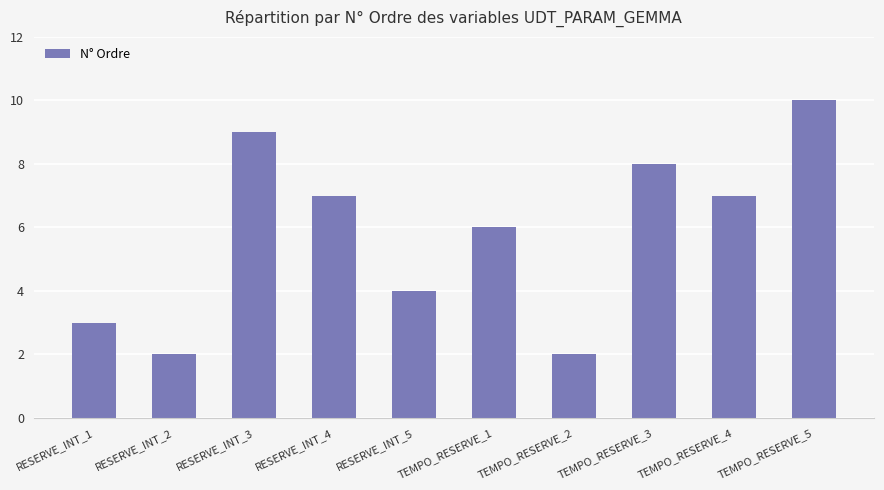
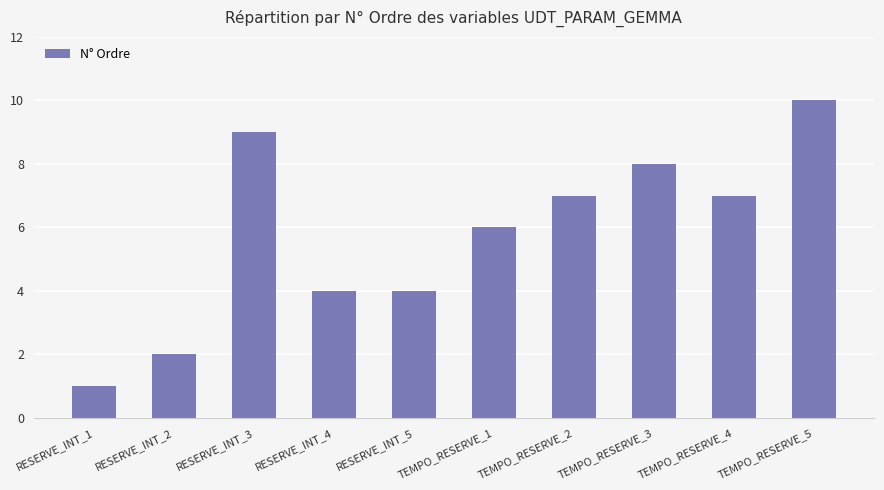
RESERVE_INT_1: 3 -> 1
RESERVE_INT_4: 7 -> 4
TEMPO_RESERVE_2: 2 -> 7
